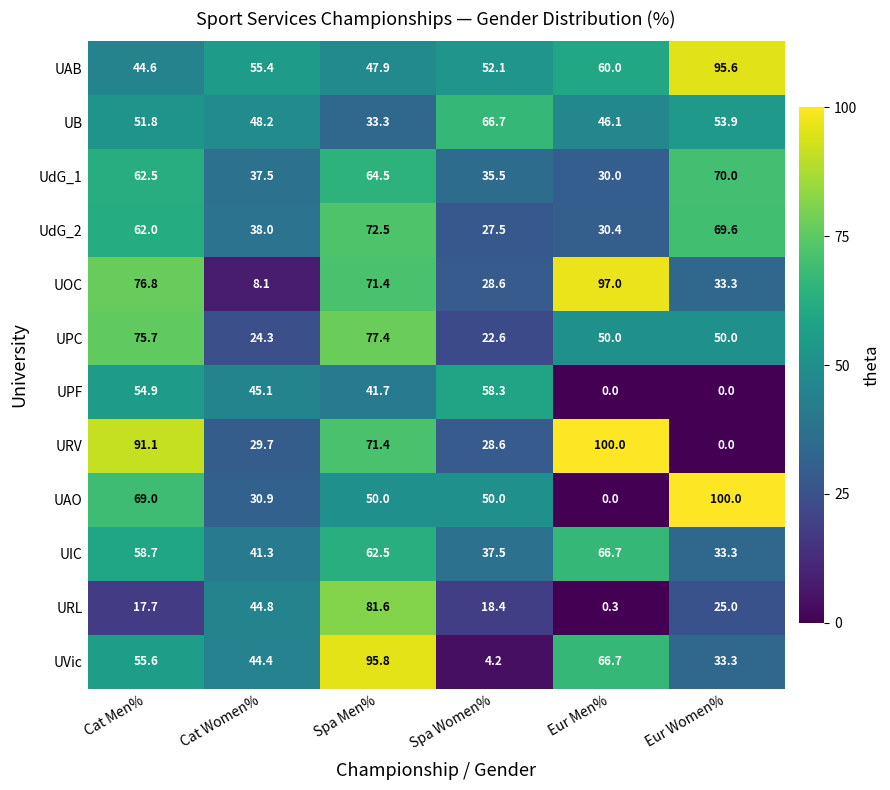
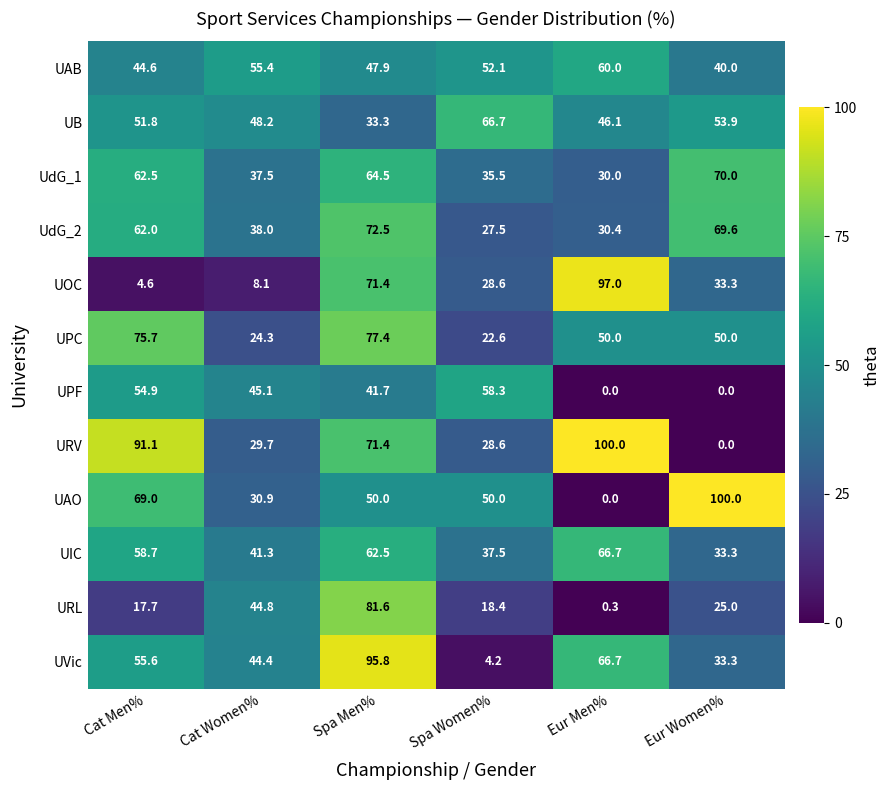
UAB, Eur Women%: 95.6 -> 40.0
UOC, Cat Men%: 76.8 -> 4.6
